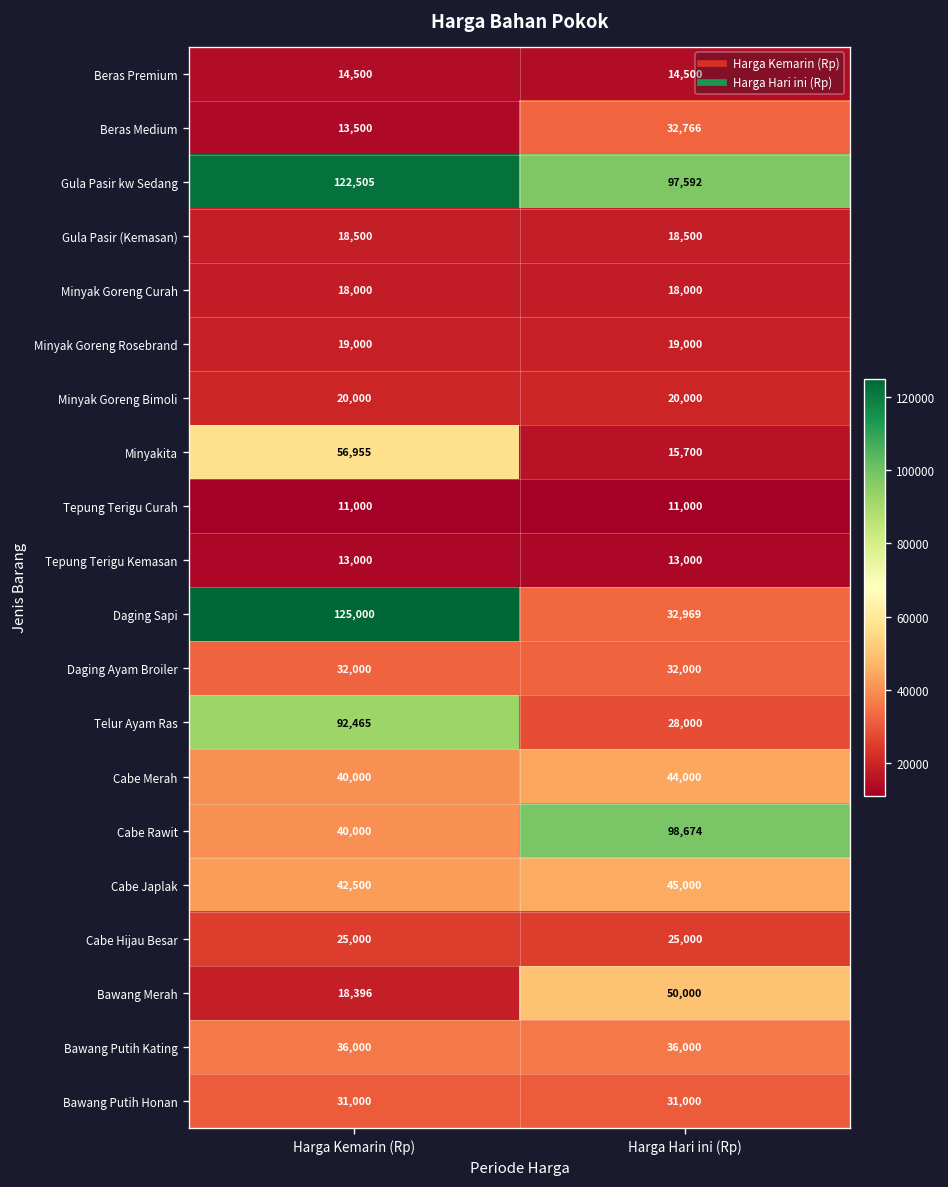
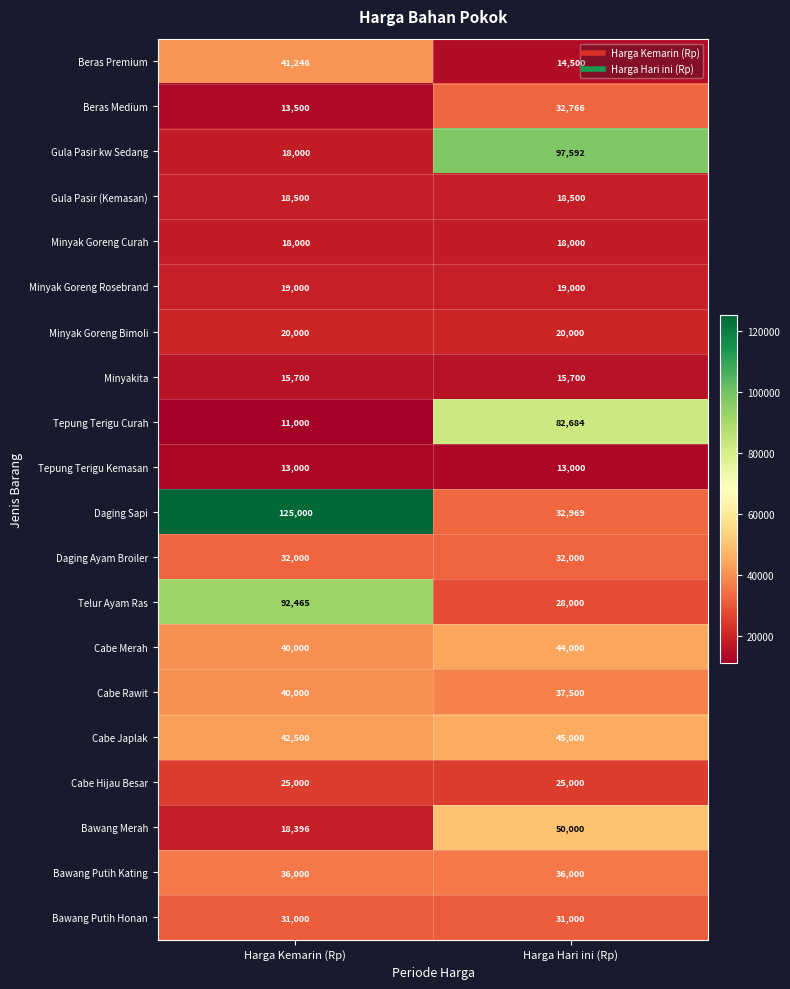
Beras Premium, Harga Kemarin (Rp): 14,500 -> 41,246
Gula Pasir kw Sedang, Harga Kemarin (Rp): 122,505 -> 18,000
Minyakita, Harga Kemarin (Rp): 56,955 -> 15,700
Tepung Terigu Curah, Harga Hari ini (Rp): 11,000 -> 82,684
Cabe Rawit, Harga Hari ini (Rp): 98,674 -> 37,500
